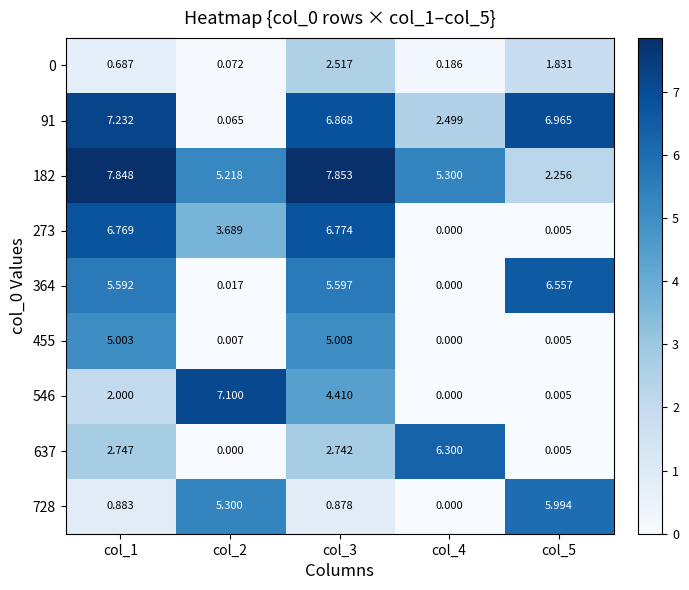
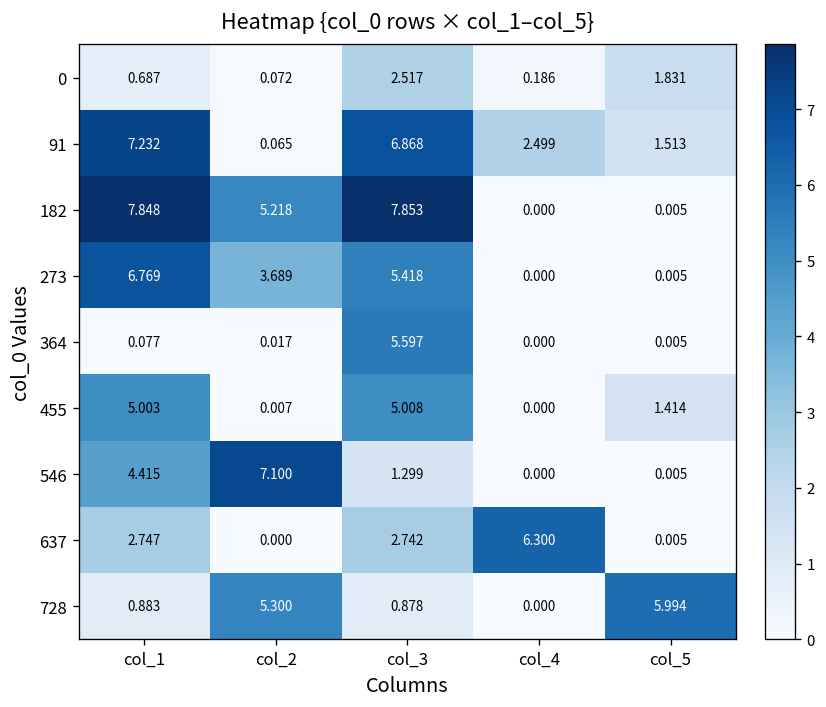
91, col_5: 6.965 -> 1.513
182, col_4: 5.300 -> 0.000
182, col_5: 2.256 -> 0.005
273, col_3: 6.774 -> 5.418
364, col_1: 5.592 -> 0.077
364, col_5: 6.557 -> 0.005
455, col_5: 0.005 -> 1.414
546, col_1: 2.000 -> 4.415
546, col_3: 4.410 -> 1.299
